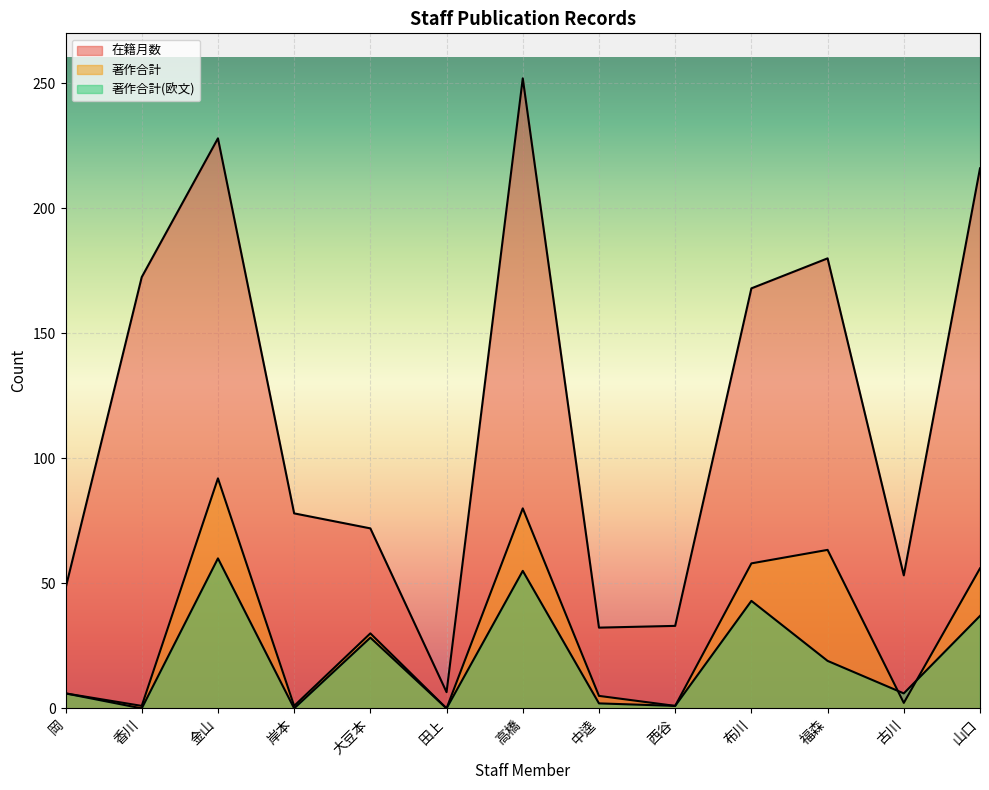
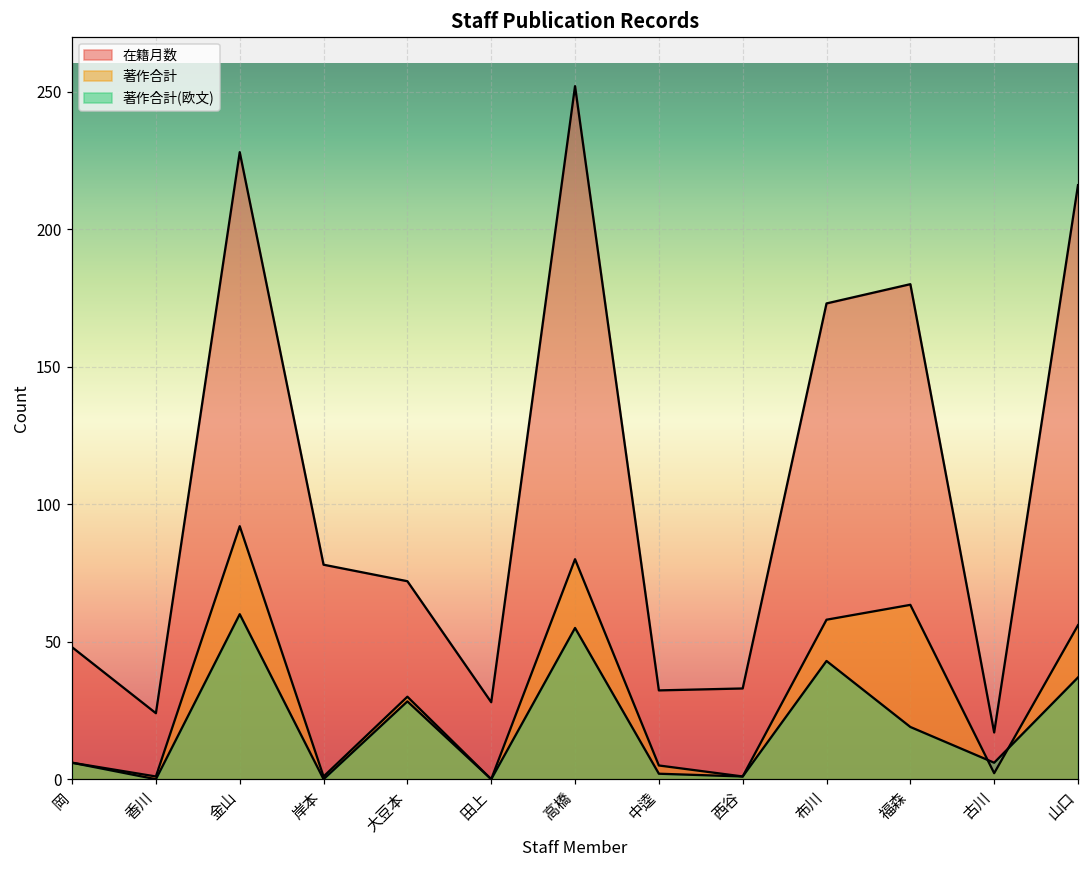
在籍月数, 香川: 173 -> 24
在籍月数, 田上: 7 -> 28
在籍月数, 布川: 168 -> 173
在籍月数, 古川: 53 -> 17
